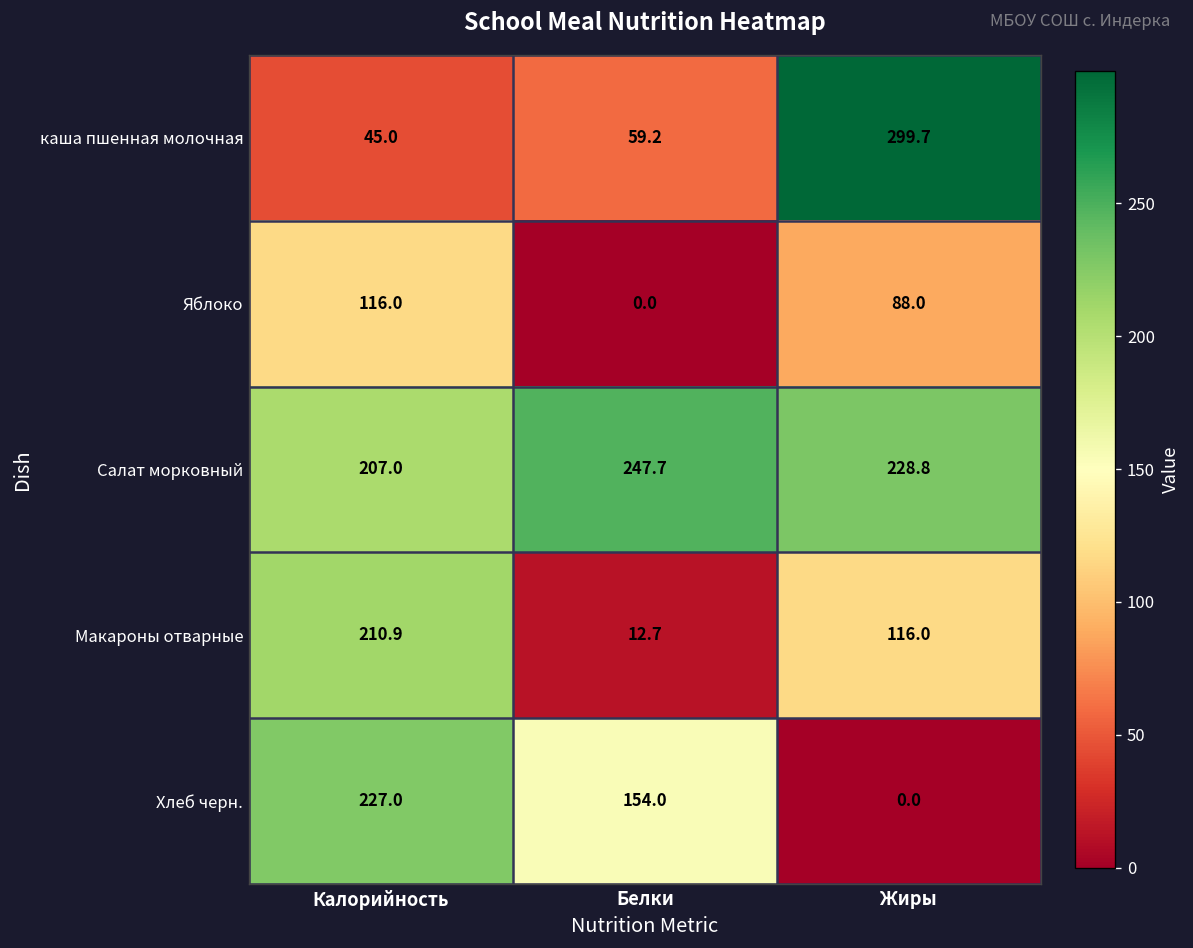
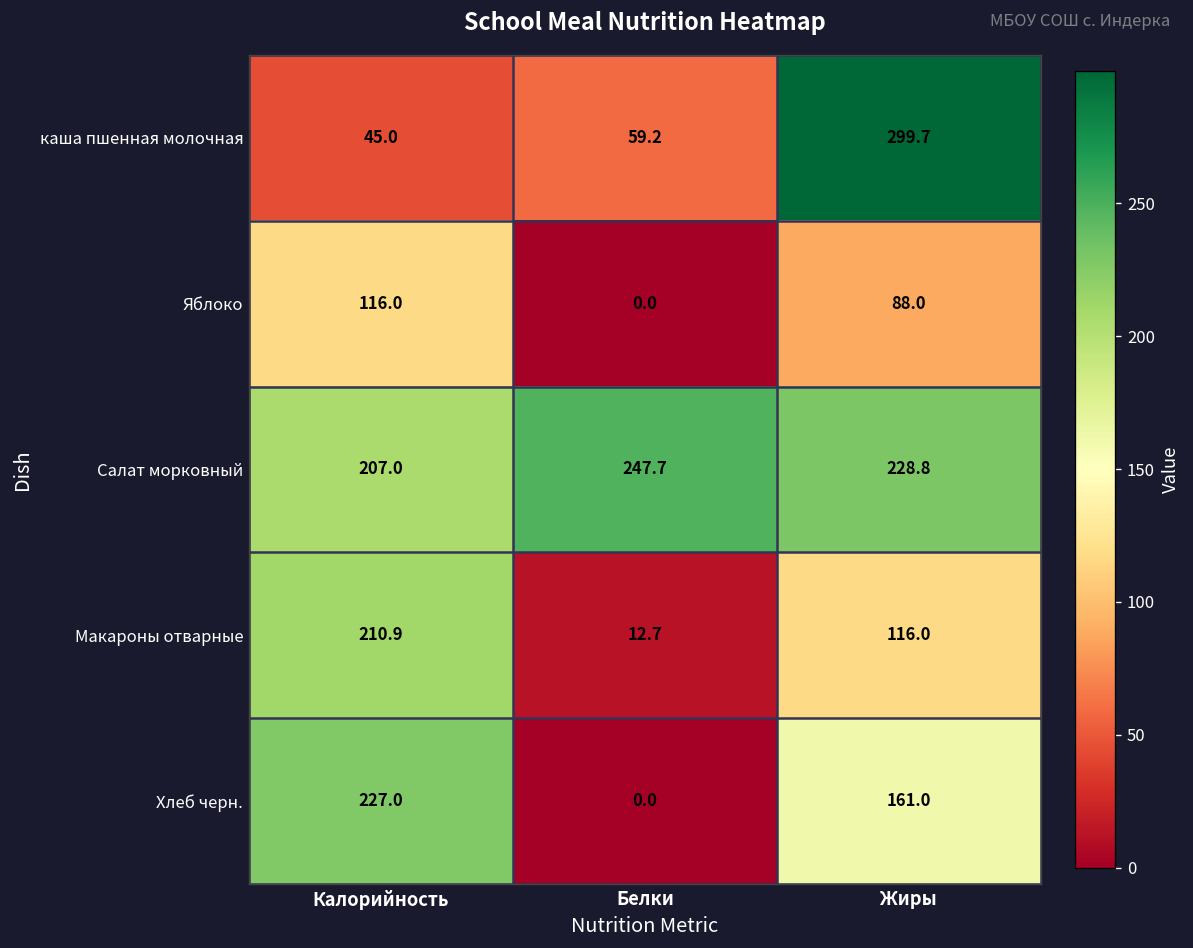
Хлеб черн., Белки: 154.0 -> 0.0
Хлеб черн., Жиры: 0.0 -> 161.0
